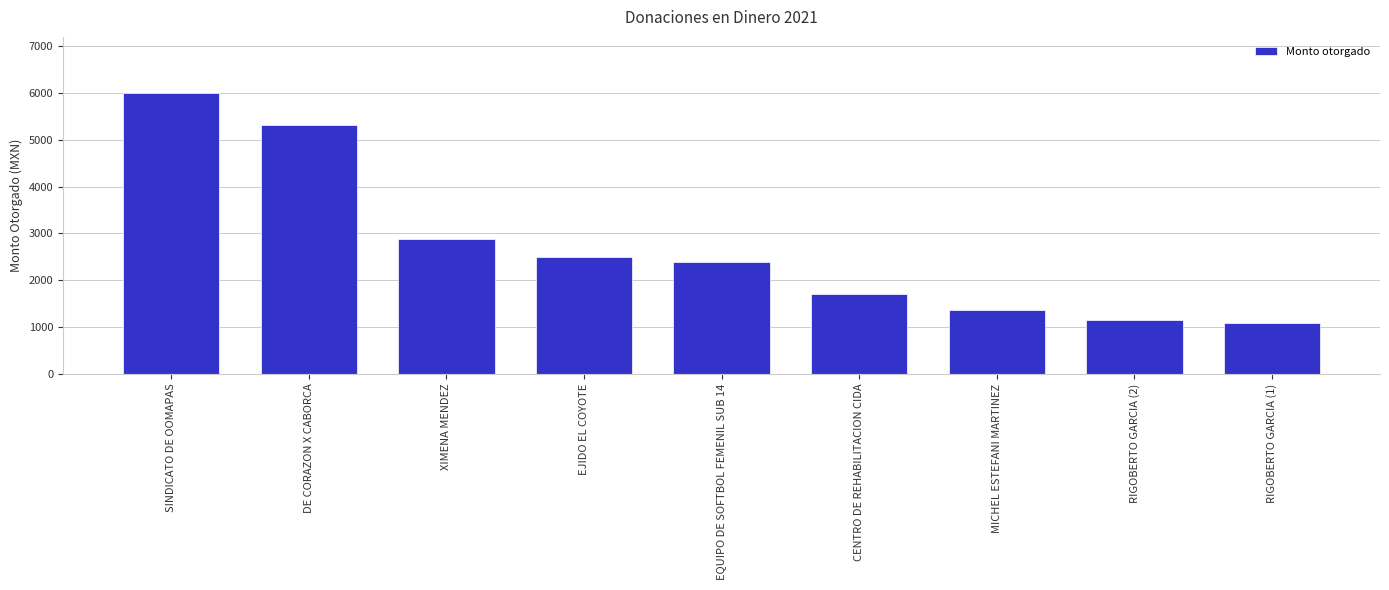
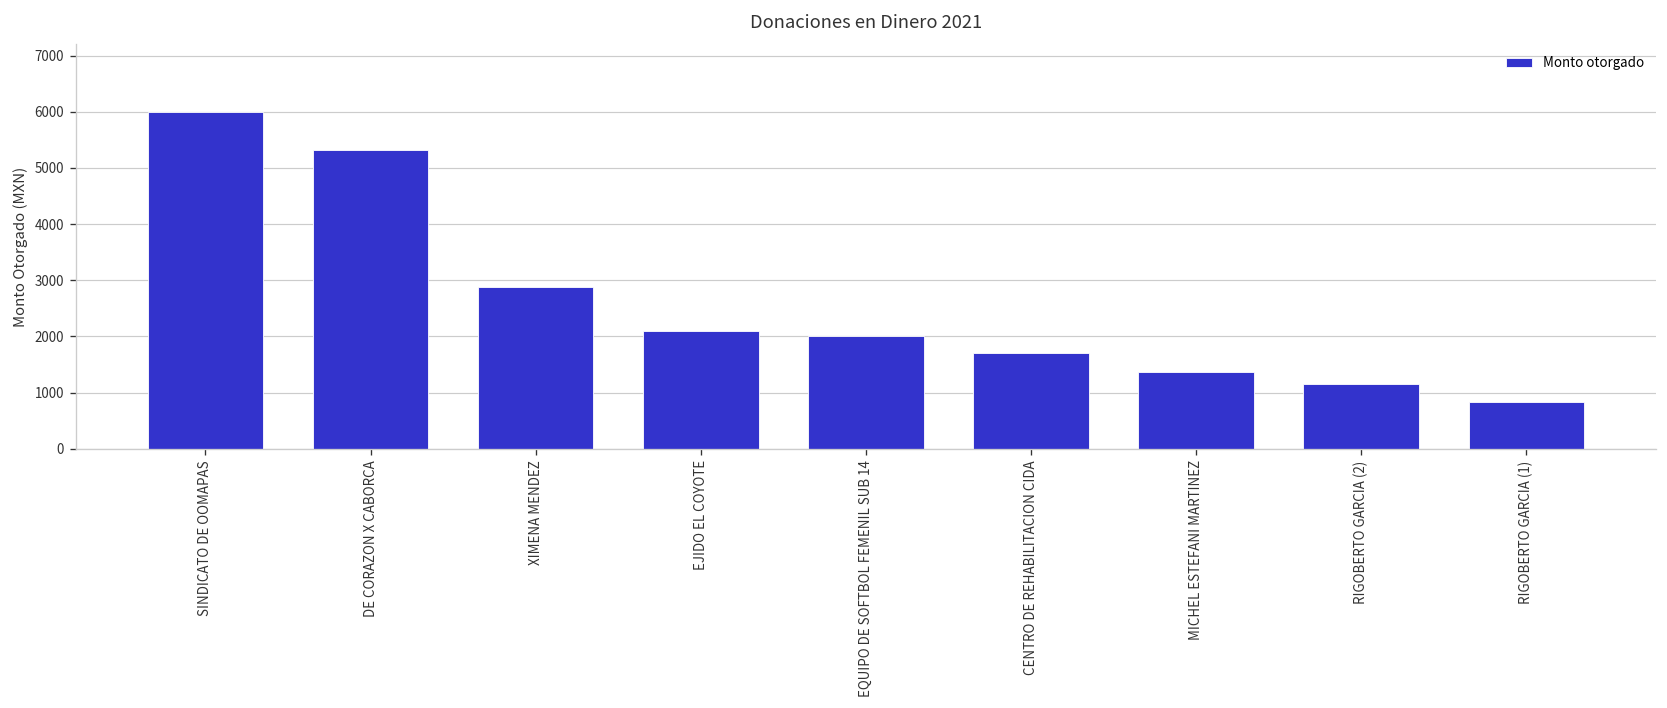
EJIDO EL COYOTE: 2500 -> 2100
EQUIPO DE SOFTBOL FEMENIL SUB 14: 2400 -> 2000
RIGOBERTO GARCIA (1): 1100 -> 800
